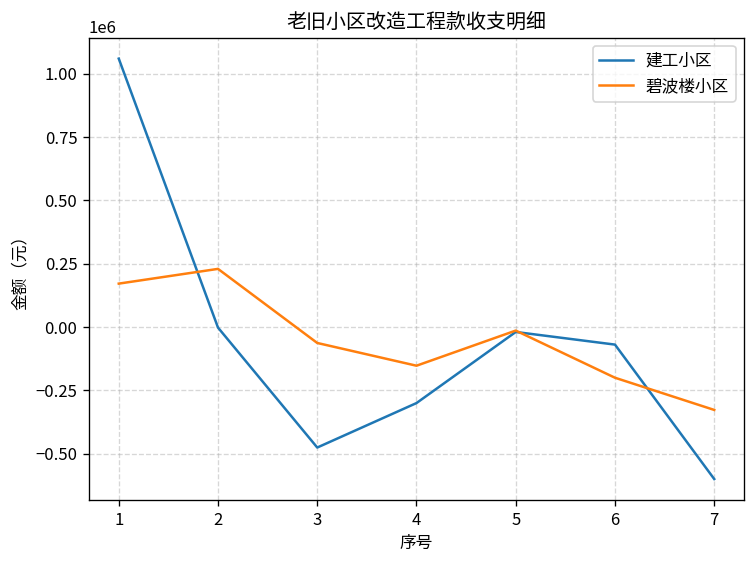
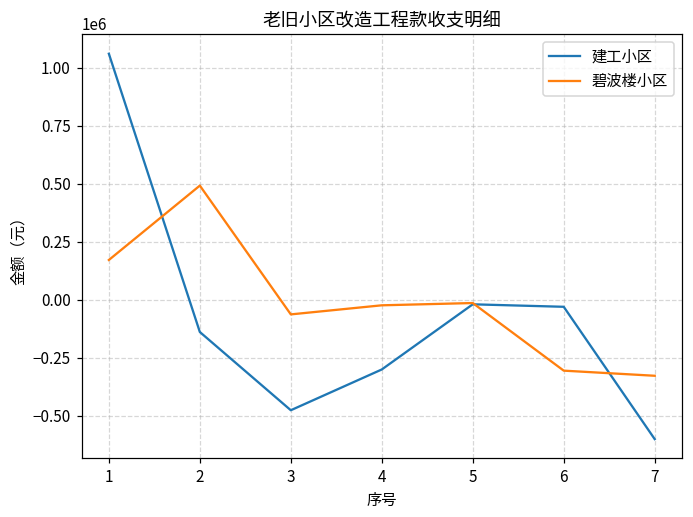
建工小区, 2: 0 -> -140000
碧波楼小区, 2: 230000 -> 490000
碧波楼小区, 4: -150000 -> -20000
建工小区, 6: -70000 -> -30000
碧波楼小区, 6: -200000 -> -310000
